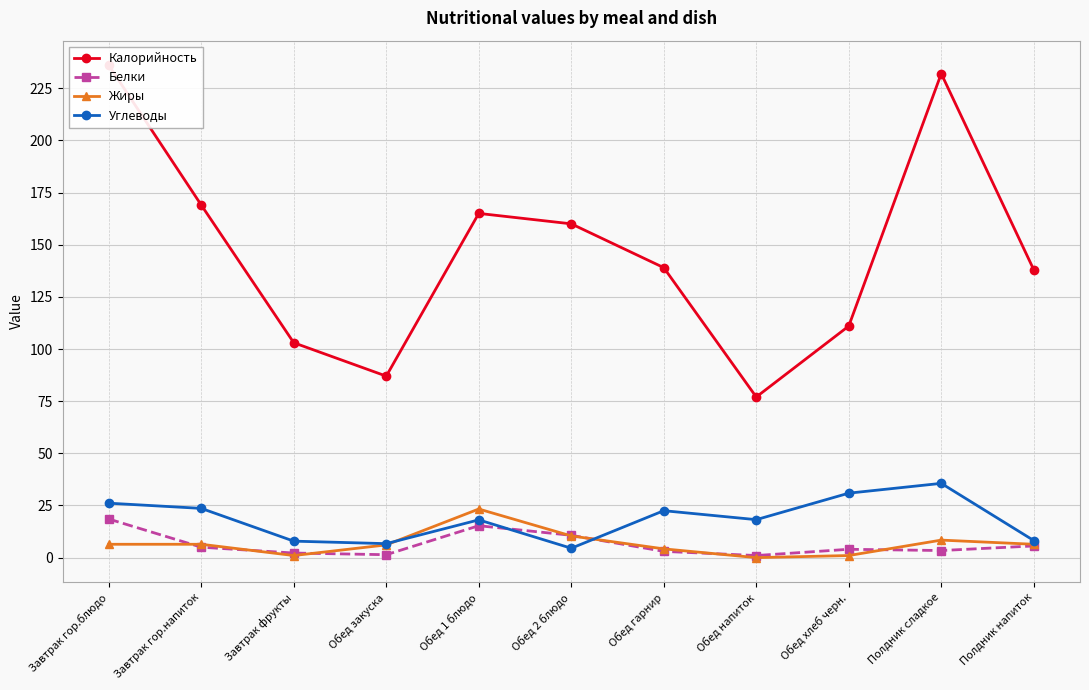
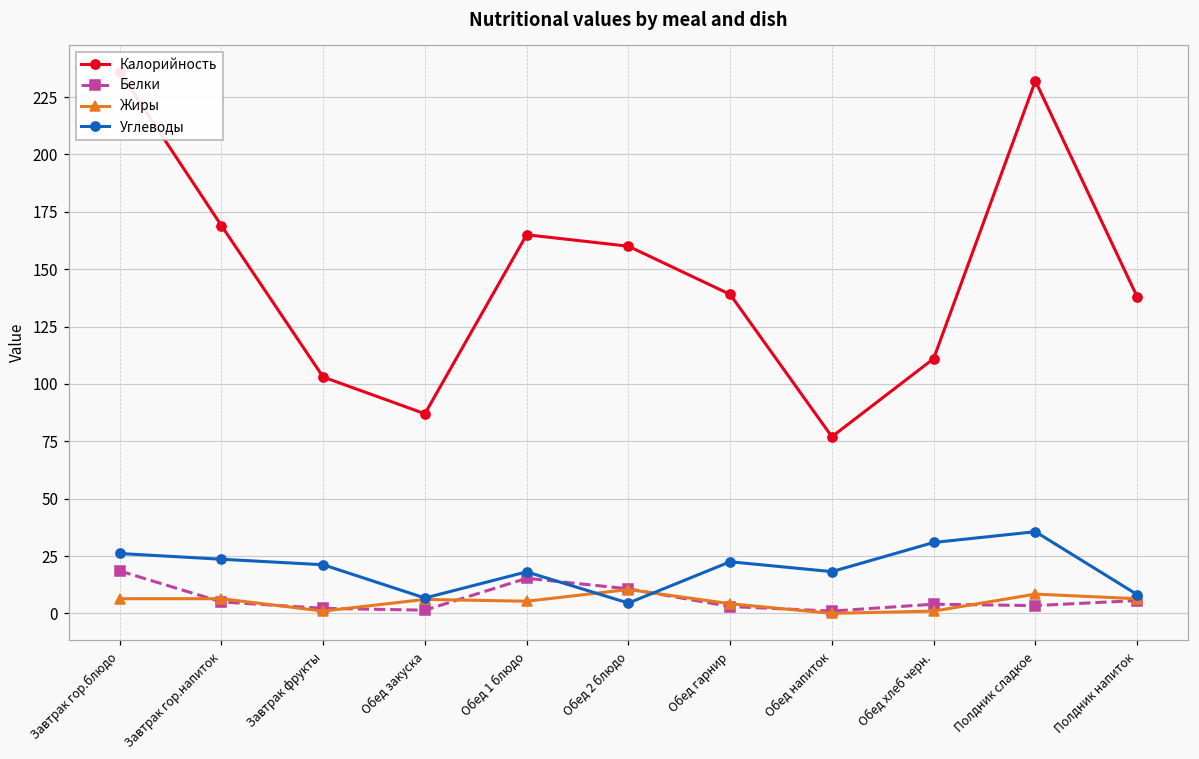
Углеводы, Завтрак фрукты: 8 -> 21
Жиры, Обед 1 блюдо: 23 -> 5
